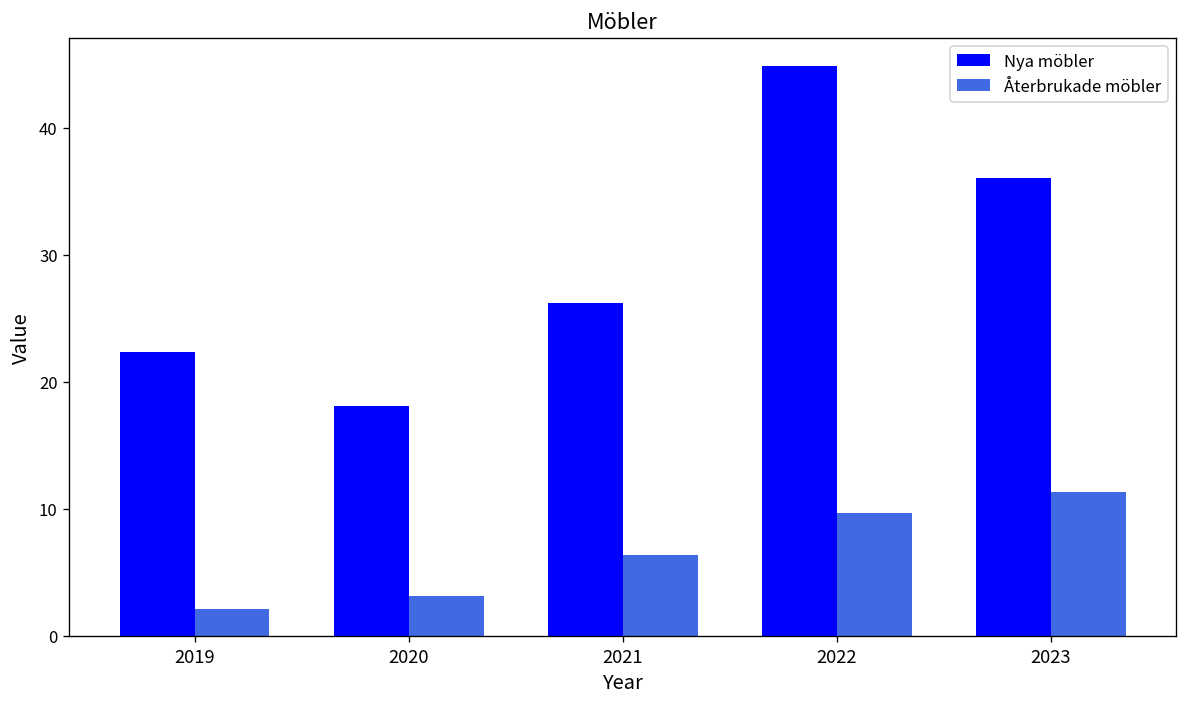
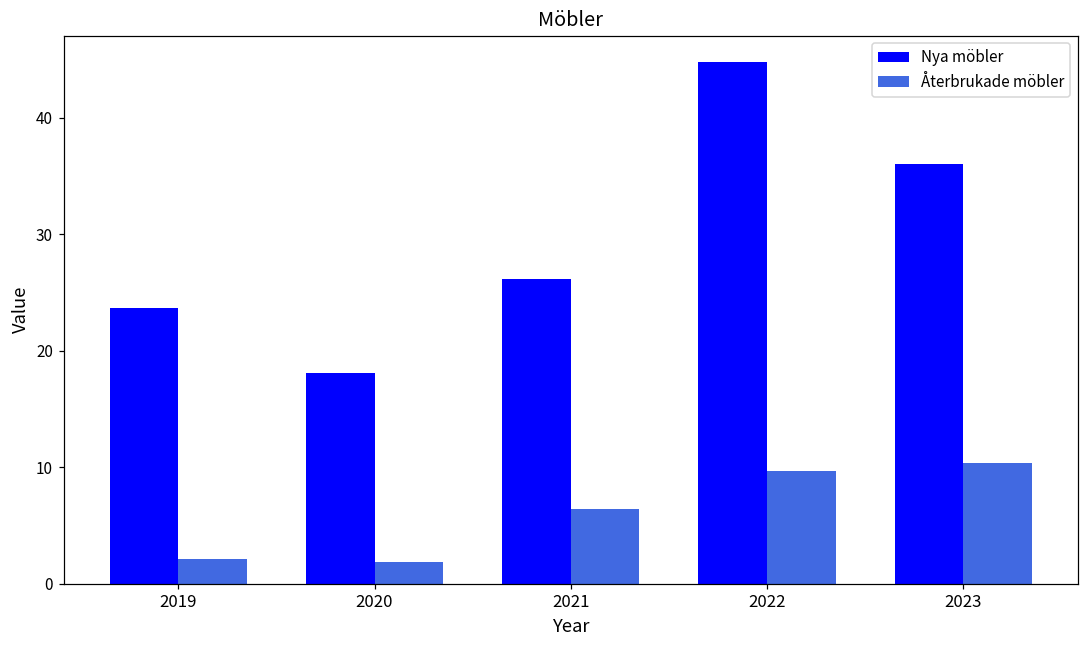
Nya möbler, 2019: 22.3 -> 23.7
Återbrukade möbler, 2020: 3.1 -> 1.9
Återbrukade möbler, 2023: 11.4 -> 10.3
